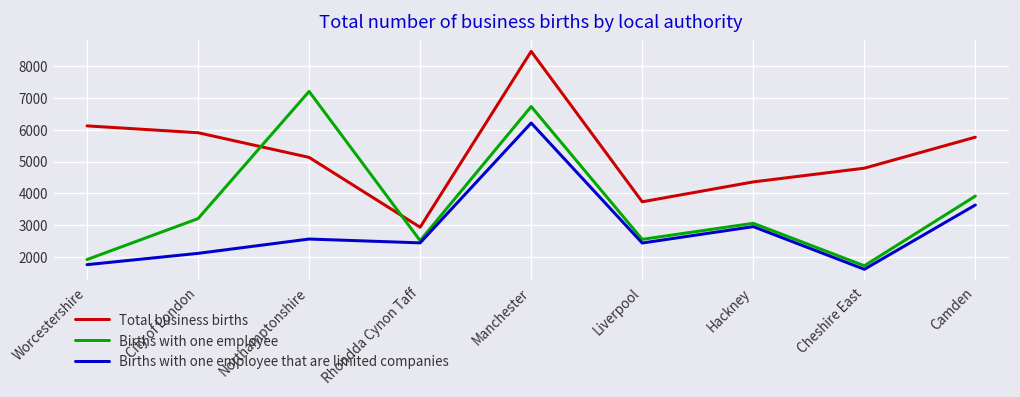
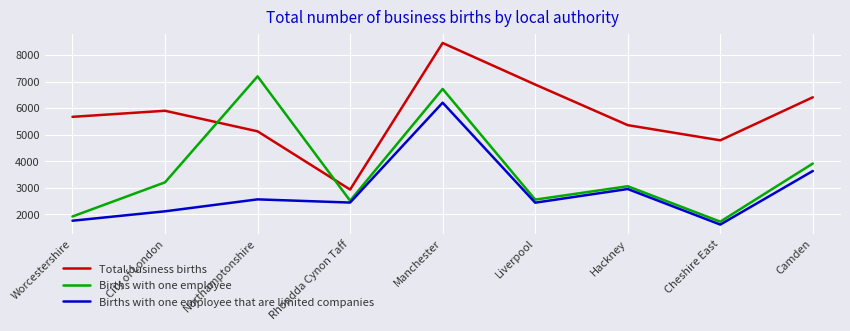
Total business births, Worcestershire: 6100 -> 5700
Total business births, Liverpool: 3700 -> 6900
Total business births, Hackney: 4400 -> 5400
Total business births, Camden: 5800 -> 6400
